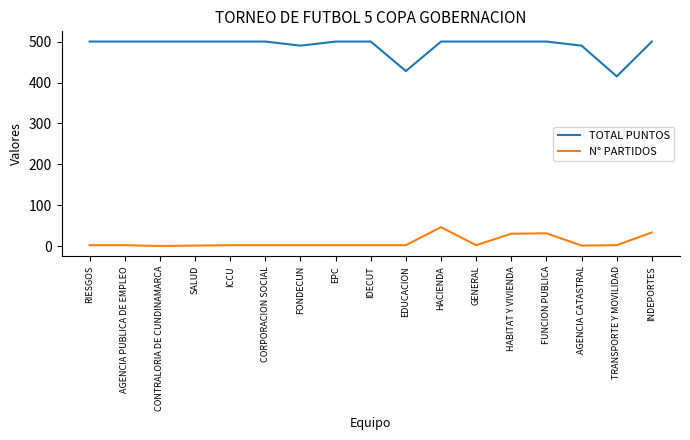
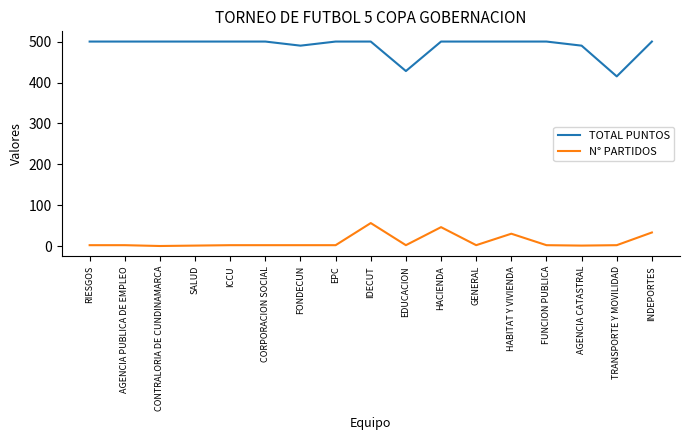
N° PARTIDOS, IDECUT: 0 -> 60
N° PARTIDOS, FUNCION PUBLICA: 30 -> 0
